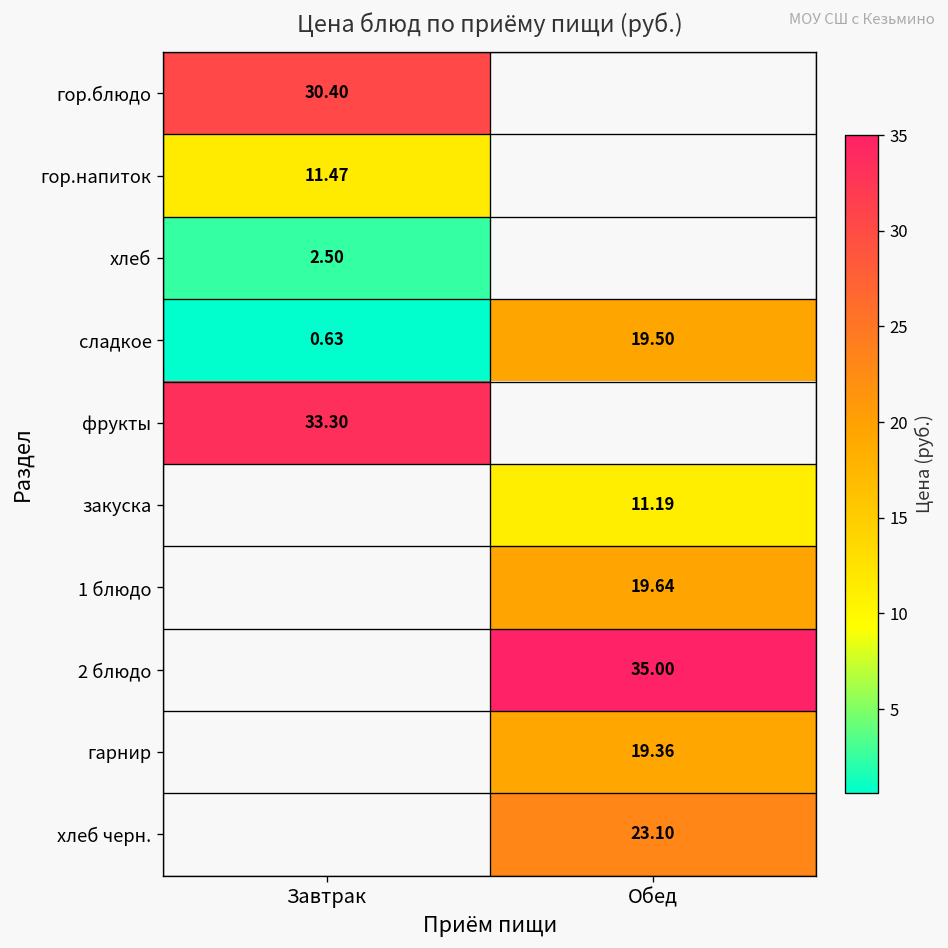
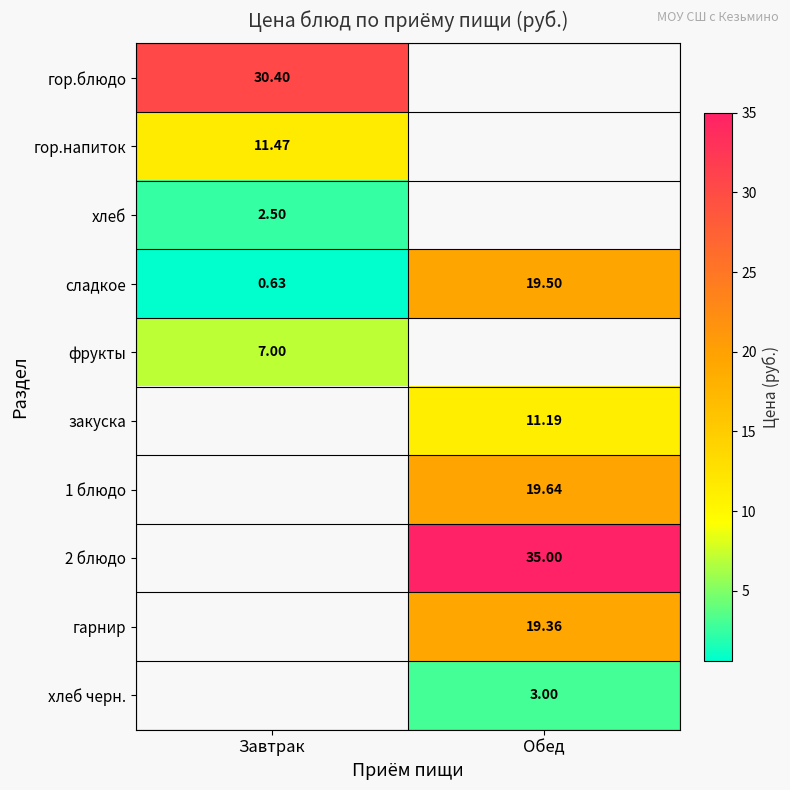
фрукты, Завтрак: 33.30 -> 7.00
хлеб черн., Обед: 23.10 -> 3.00
